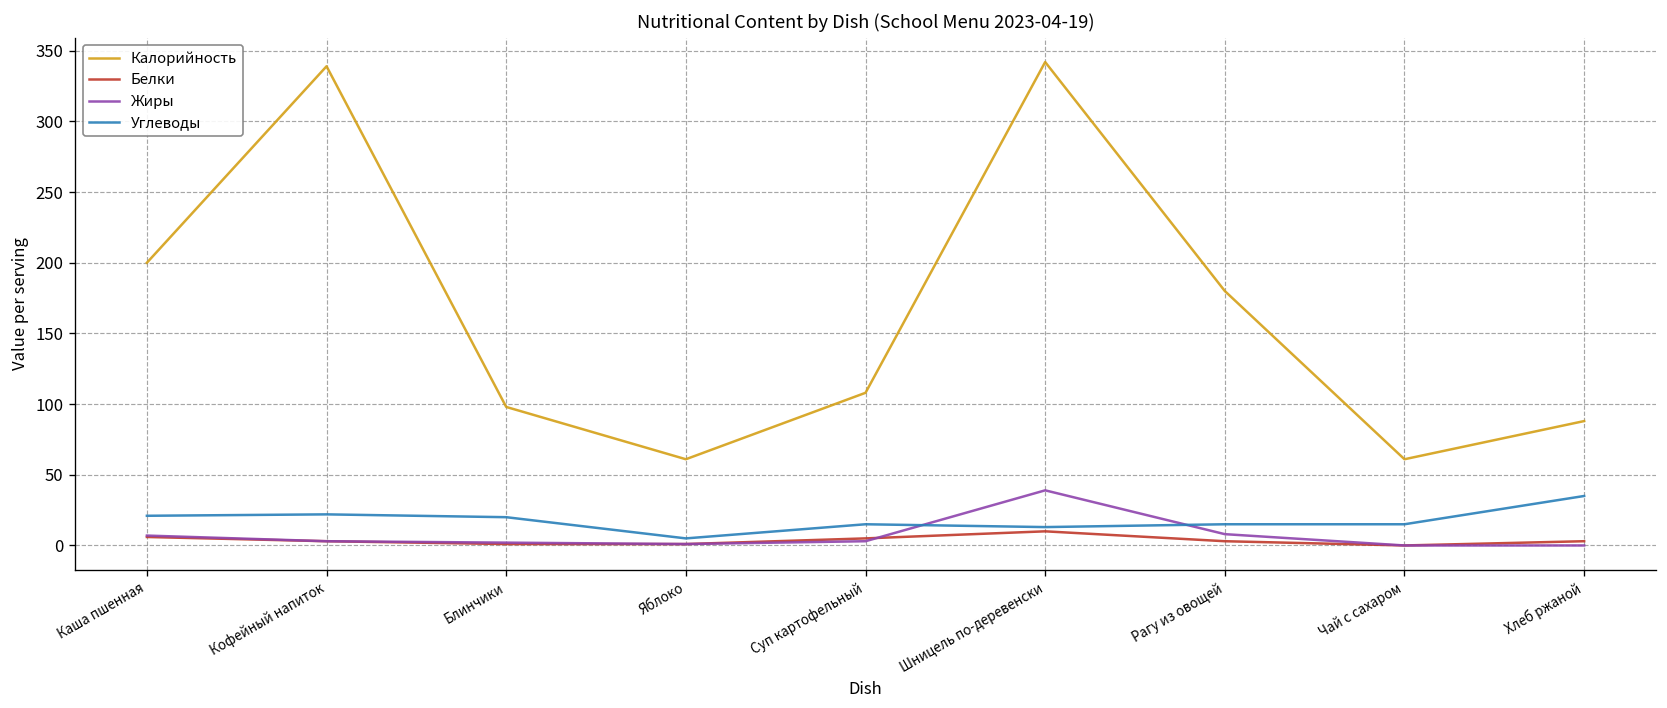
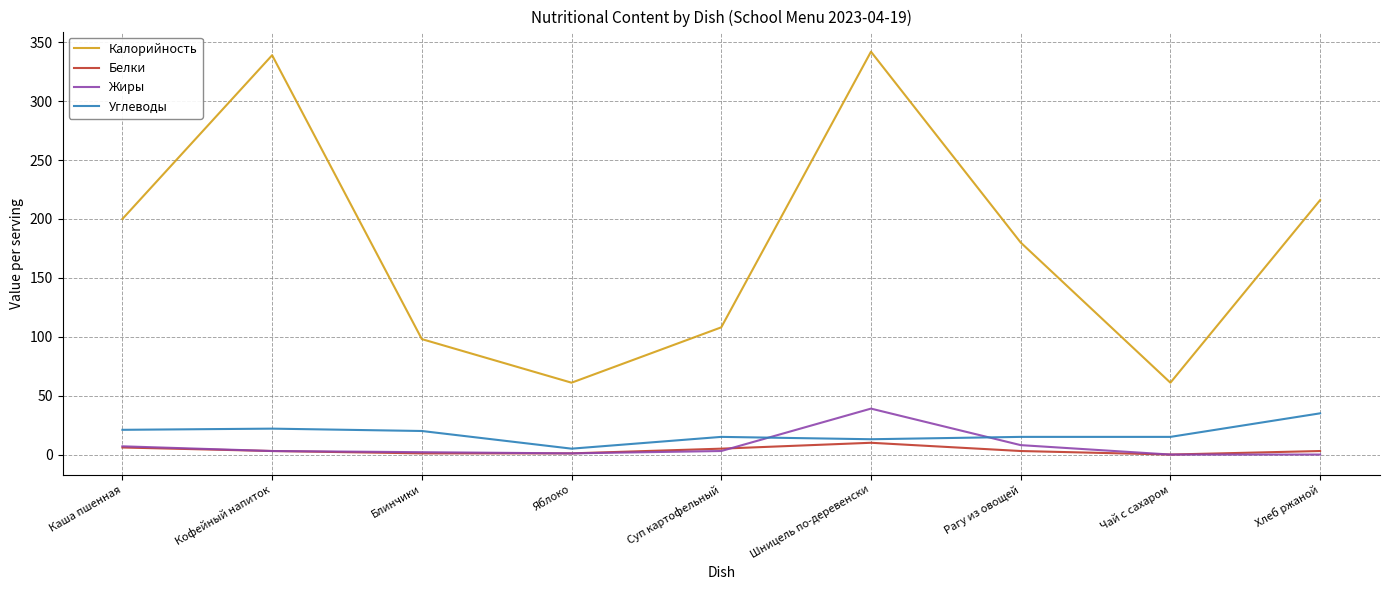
Калорийность, Хлеб ржаной: 88 -> 216
